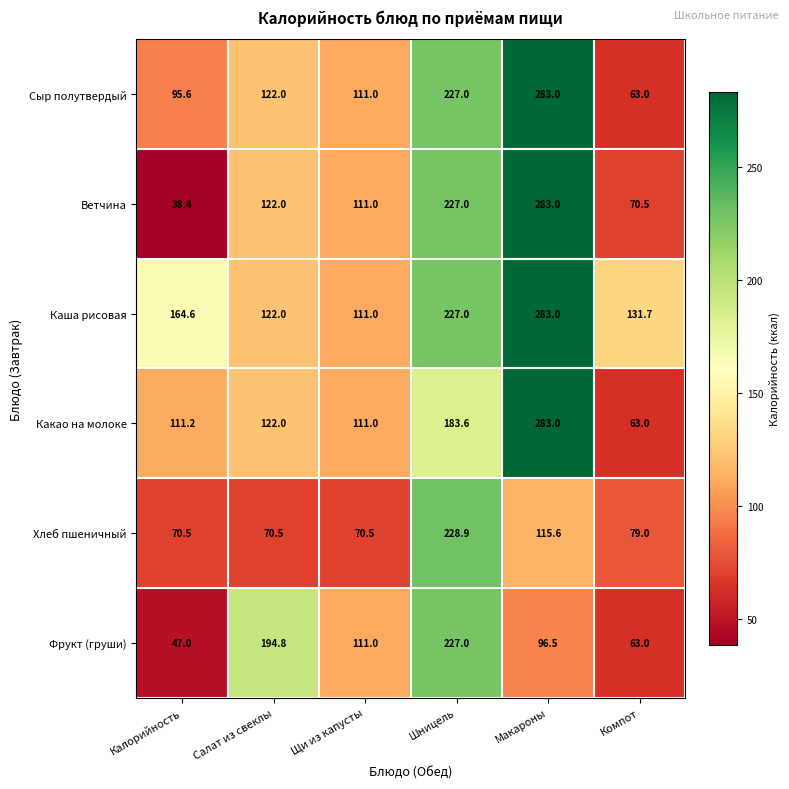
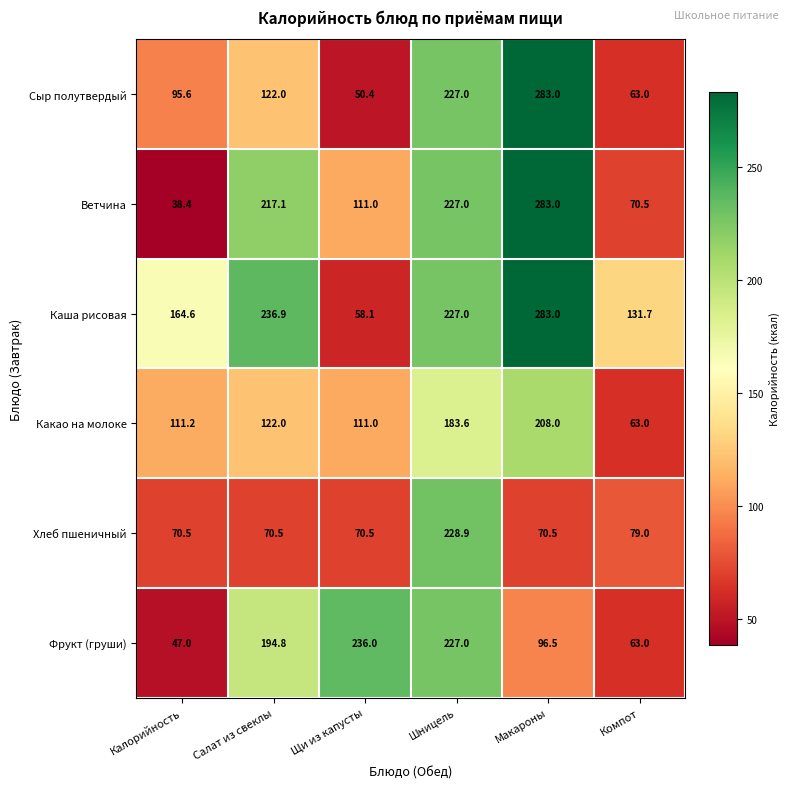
Сыр полутвердый, Щи из капусты: 111.0 -> 50.4
Ветчина, Салат из свеклы: 122.0 -> 217.1
Каша рисовая, Салат из свеклы: 122.0 -> 236.9
Каша рисовая, Щи из капусты: 111.0 -> 58.1
Какао на молоке, Макароны: 283.0 -> 208.0
Хлеб пшеничный, Макароны: 115.6 -> 70.5
Фрукт (груши), Щи из капусты: 111.0 -> 236.0
